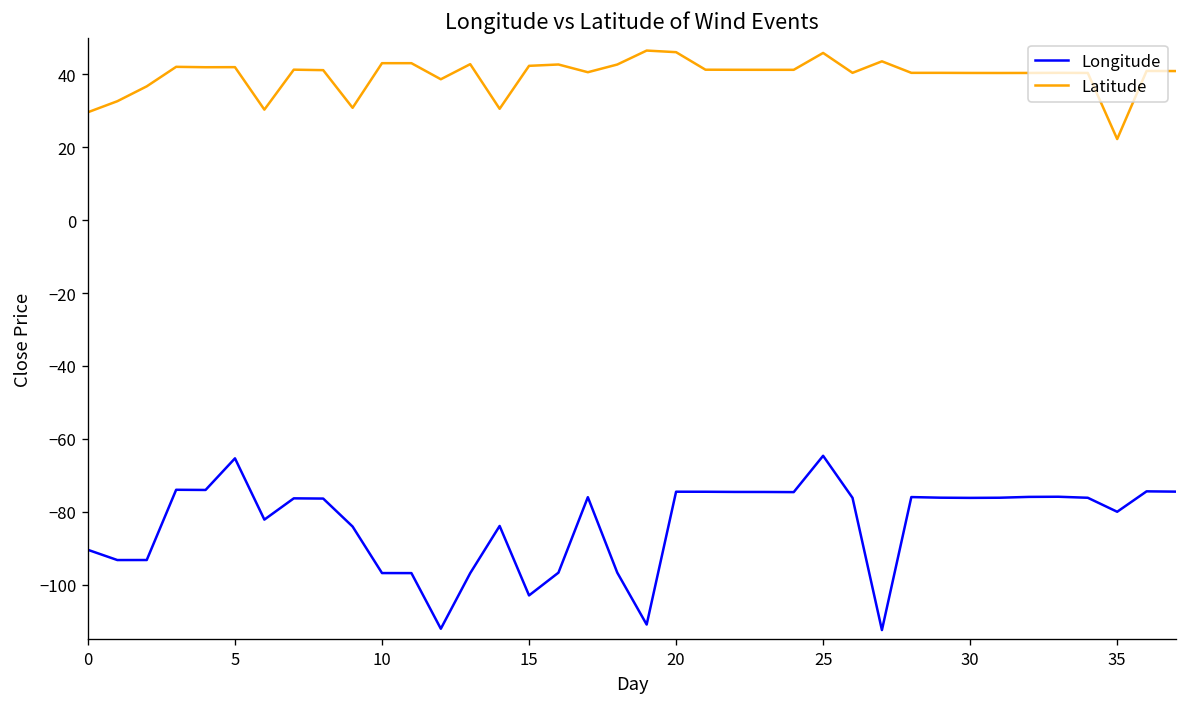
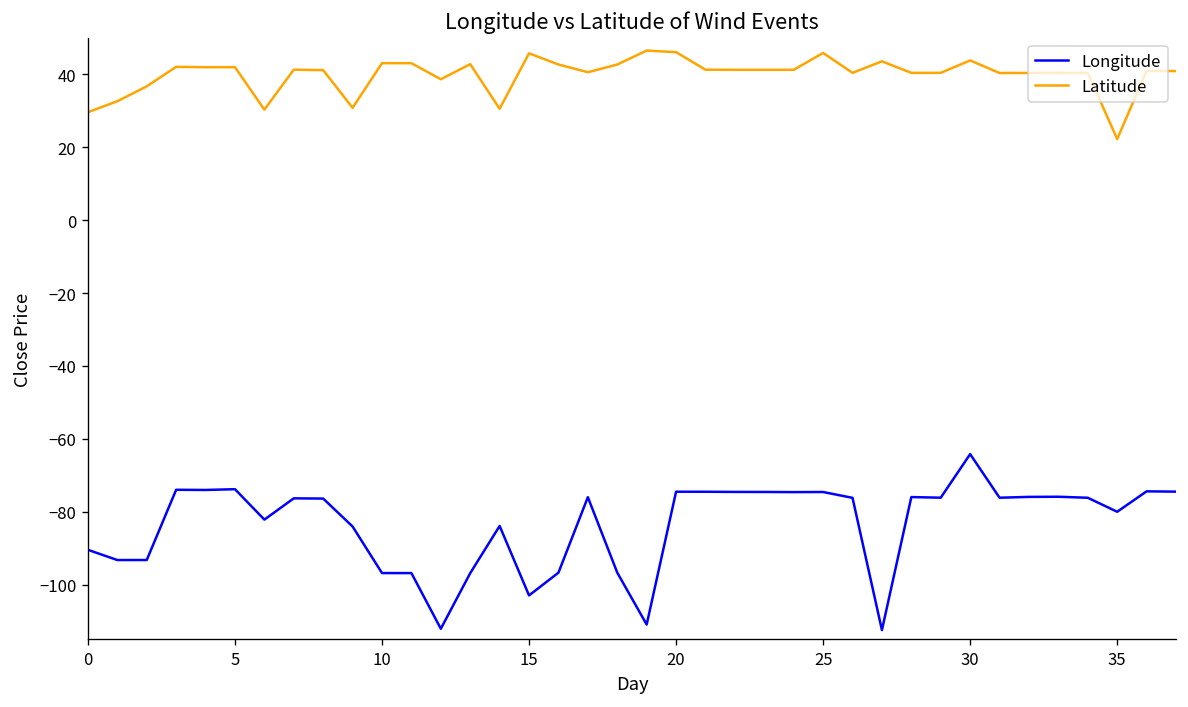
Longitude, 5: -65 -> -74
Latitude, 15: 42 -> 46
Longitude, 25: -65 -> -75
Longitude, 30: -76 -> -64
Latitude, 30: 40 -> 44
